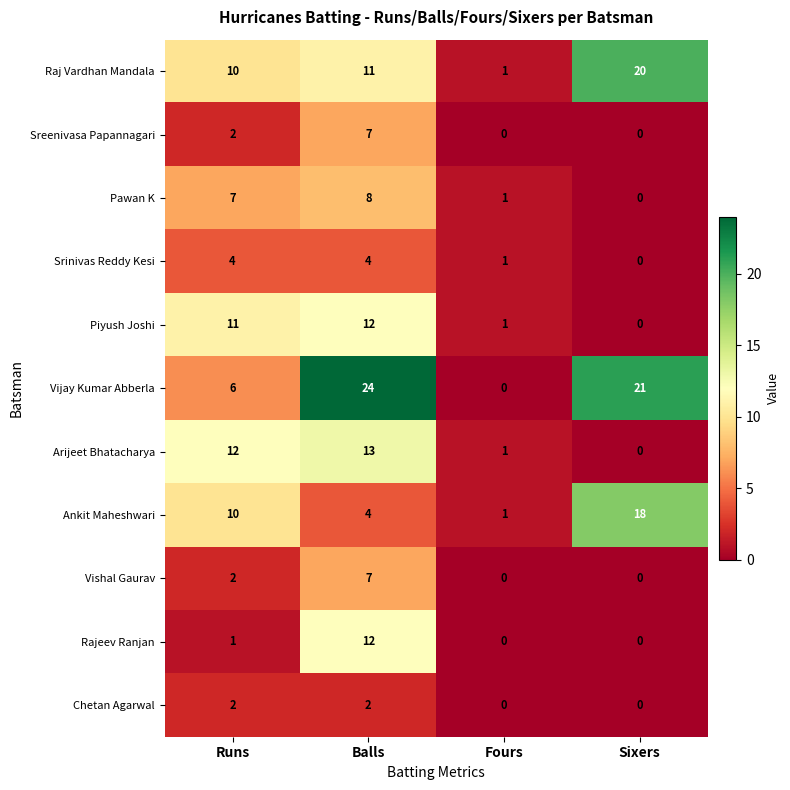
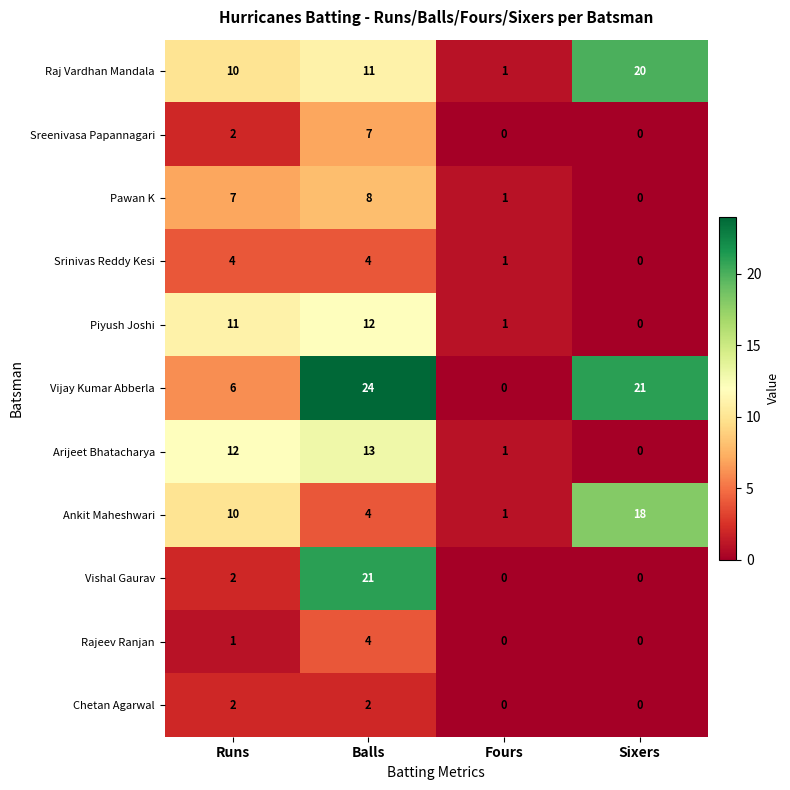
Vishal Gaurav, Balls: 7 -> 21
Rajeev Ranjan, Balls: 12 -> 4
